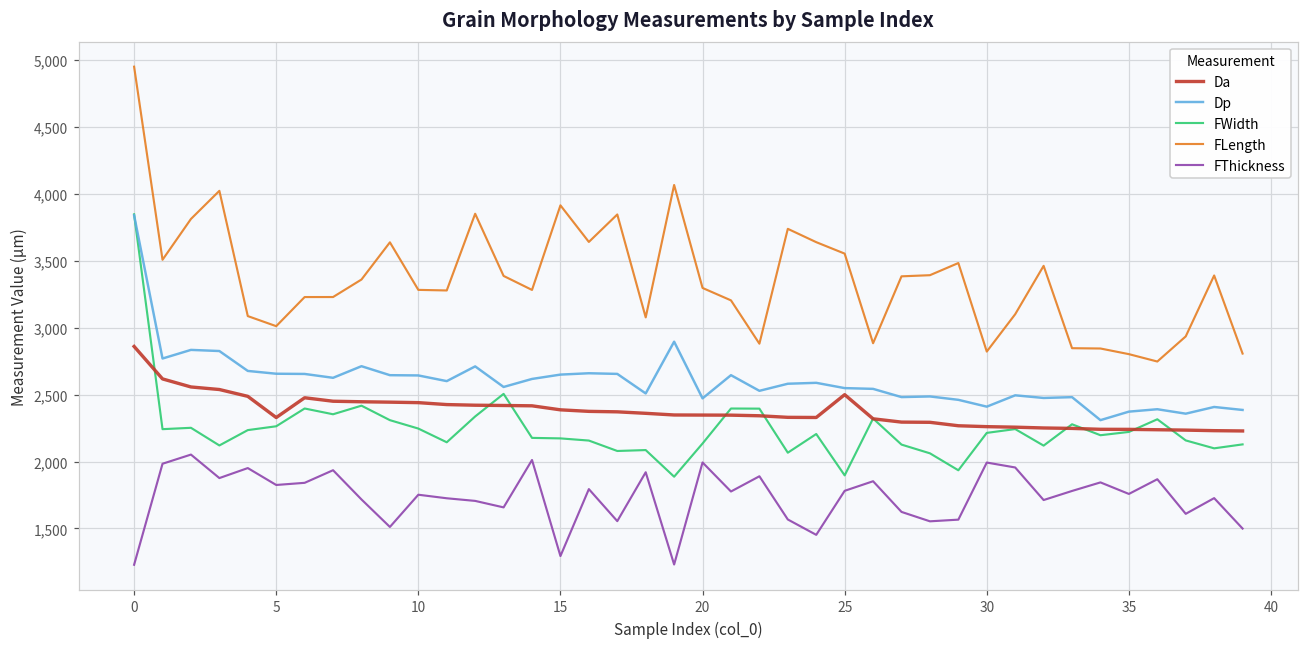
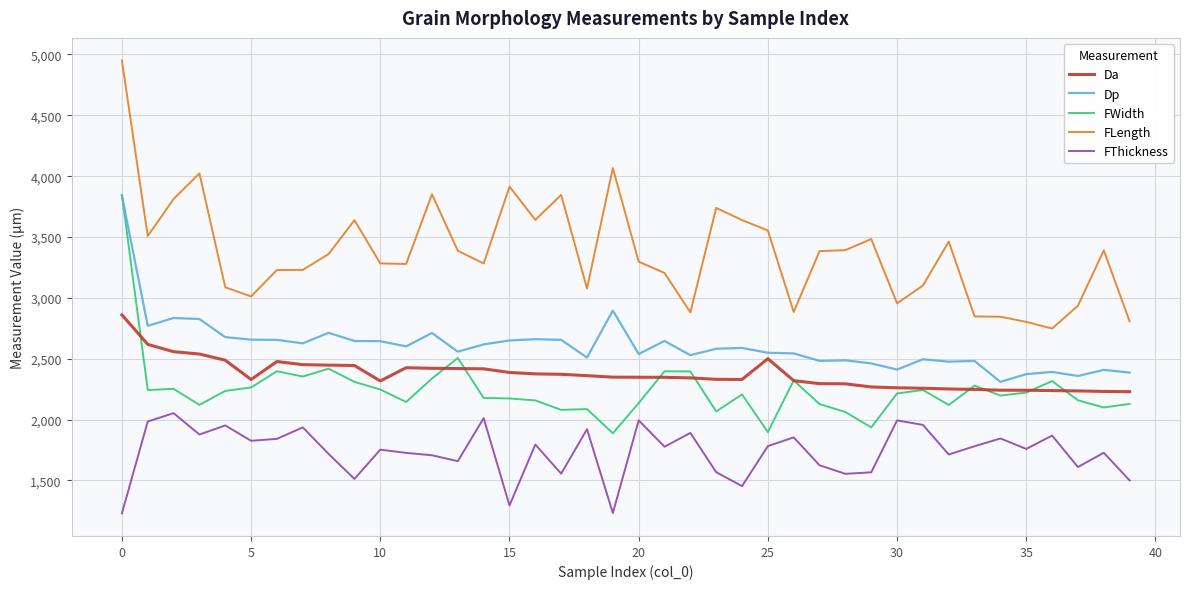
Da, 10: 2,440 -> 2,320
Dp, 20: 2,470 -> 2,540
FLength, 30: 2,820 -> 2,950
